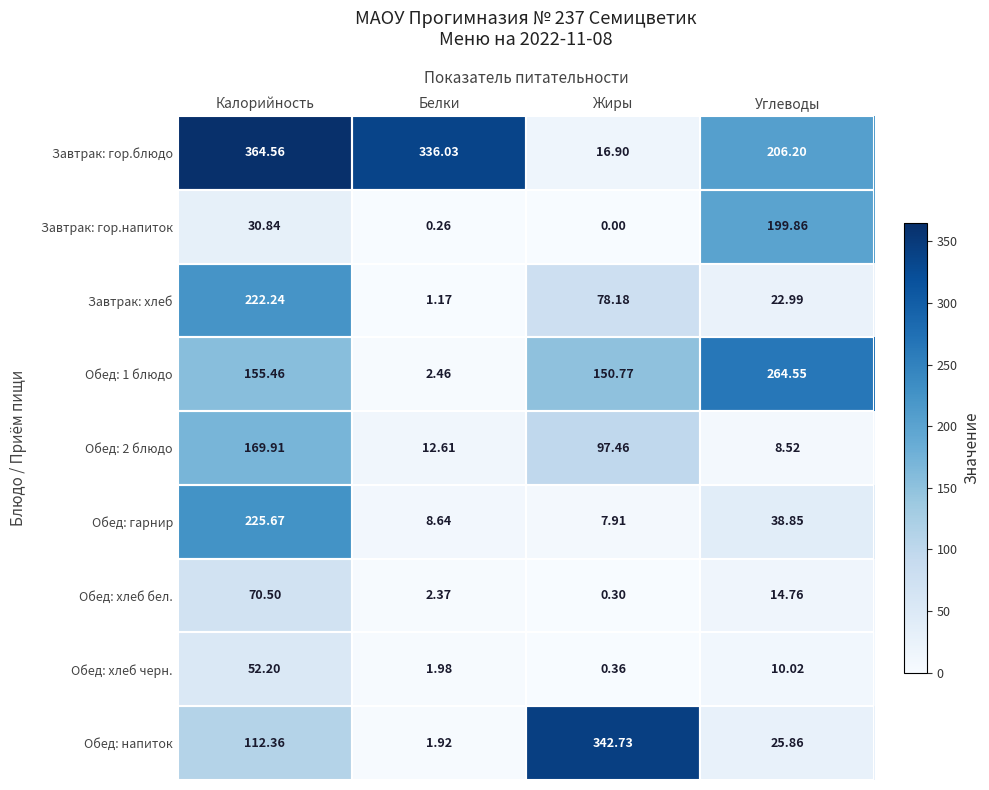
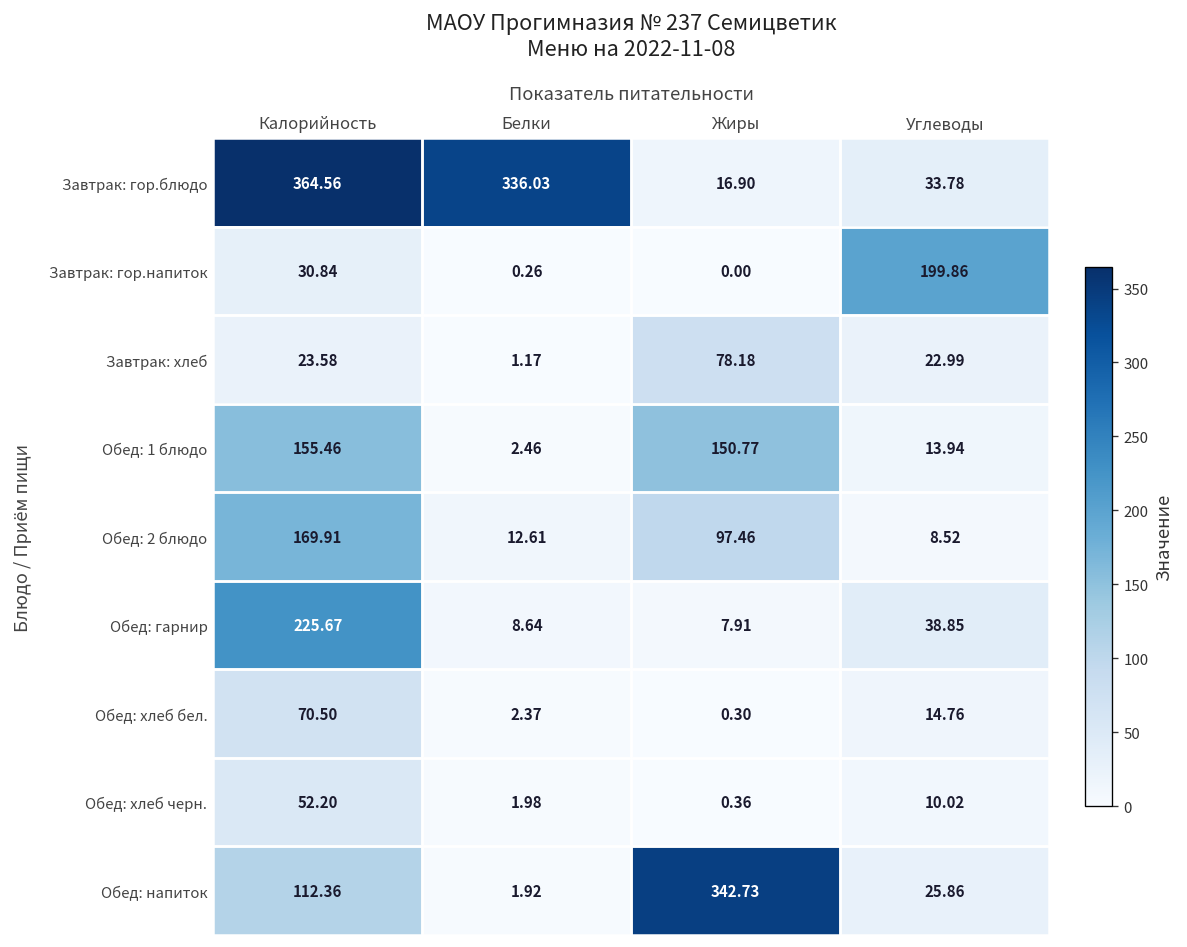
Завтрак: гор.блюдо, Углеводы: 206.20 -> 33.78
Завтрак: хлеб, Калорийность: 222.24 -> 23.58
Обед: 1 блюдо, Углеводы: 264.55 -> 13.94
